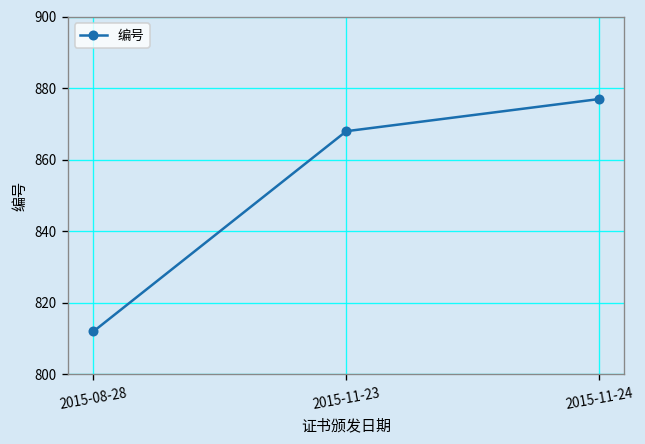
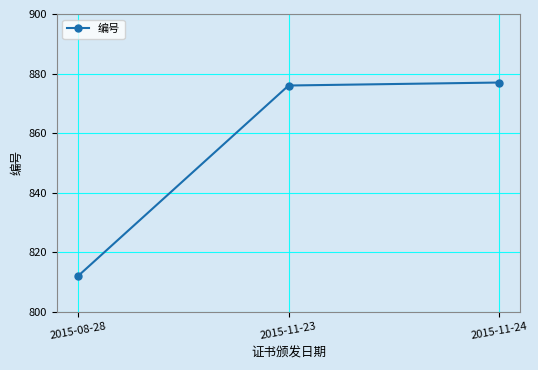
2015-11-23: 868 -> 876
